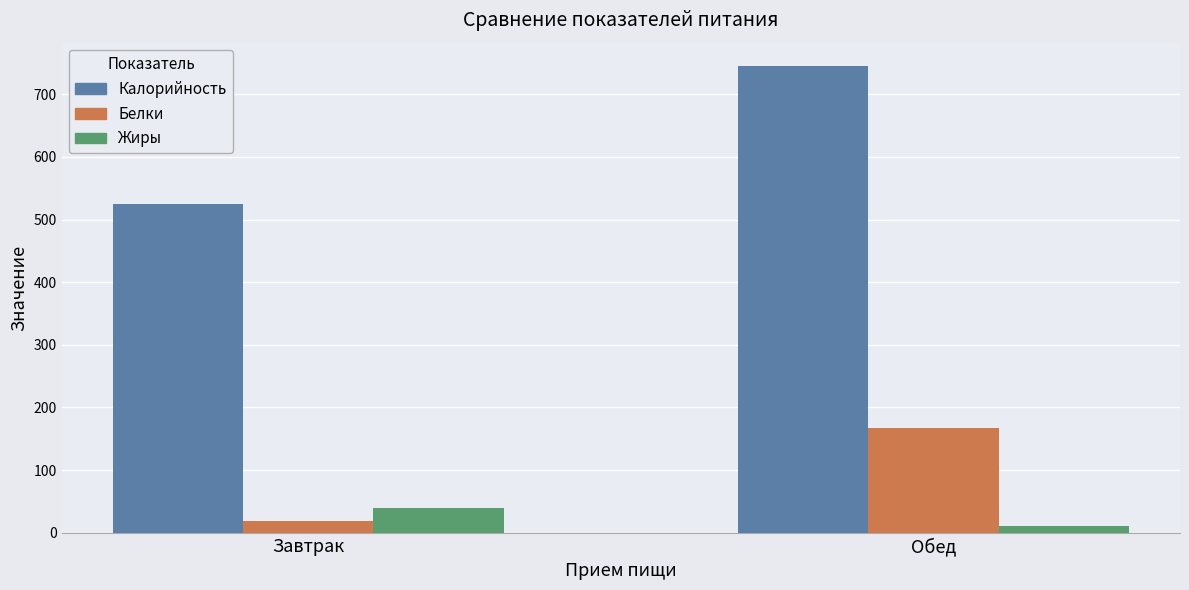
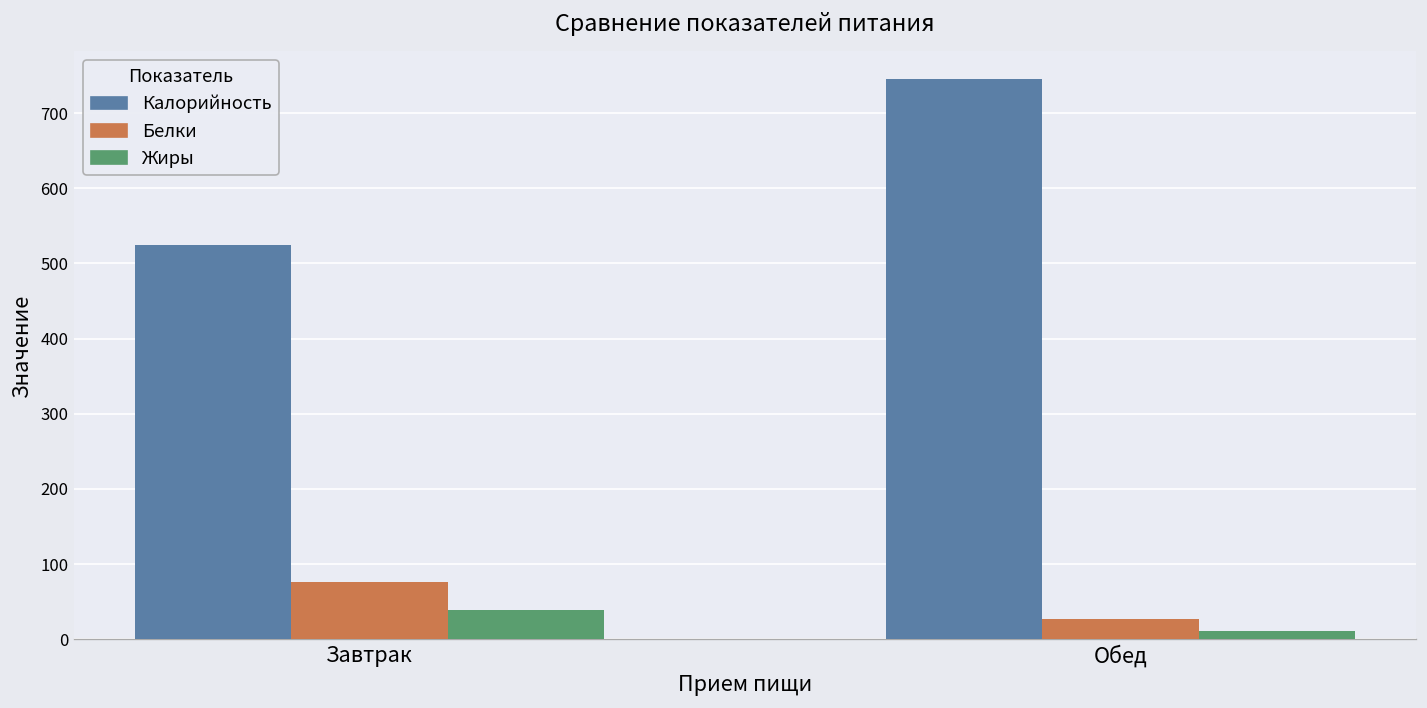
Белки, Завтрак: 20 -> 80
Белки, Обед: 170 -> 30
